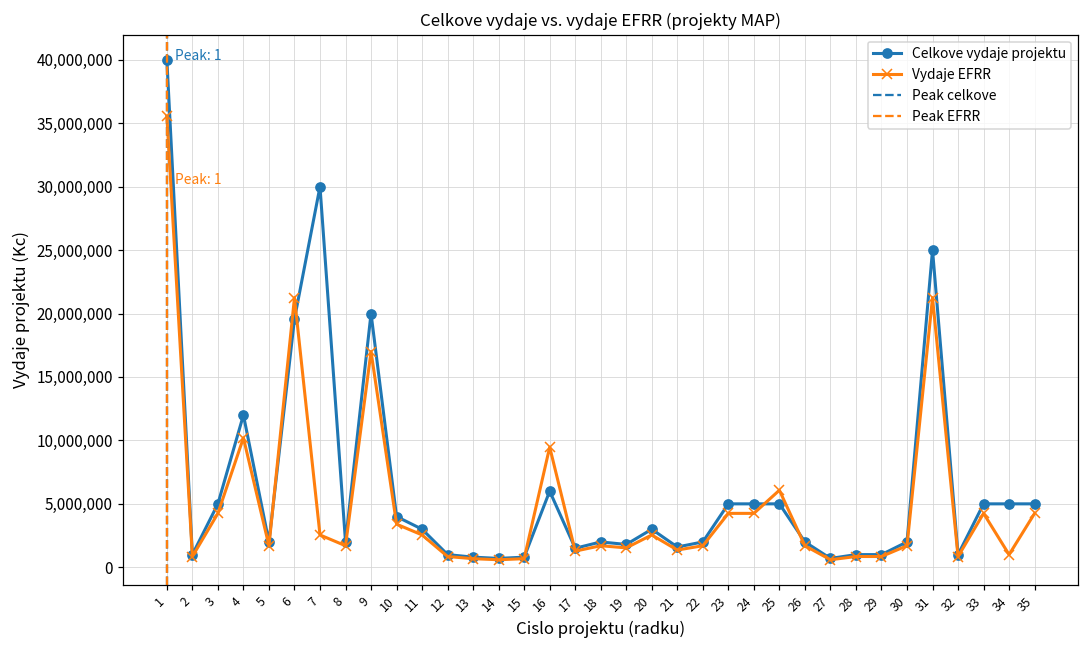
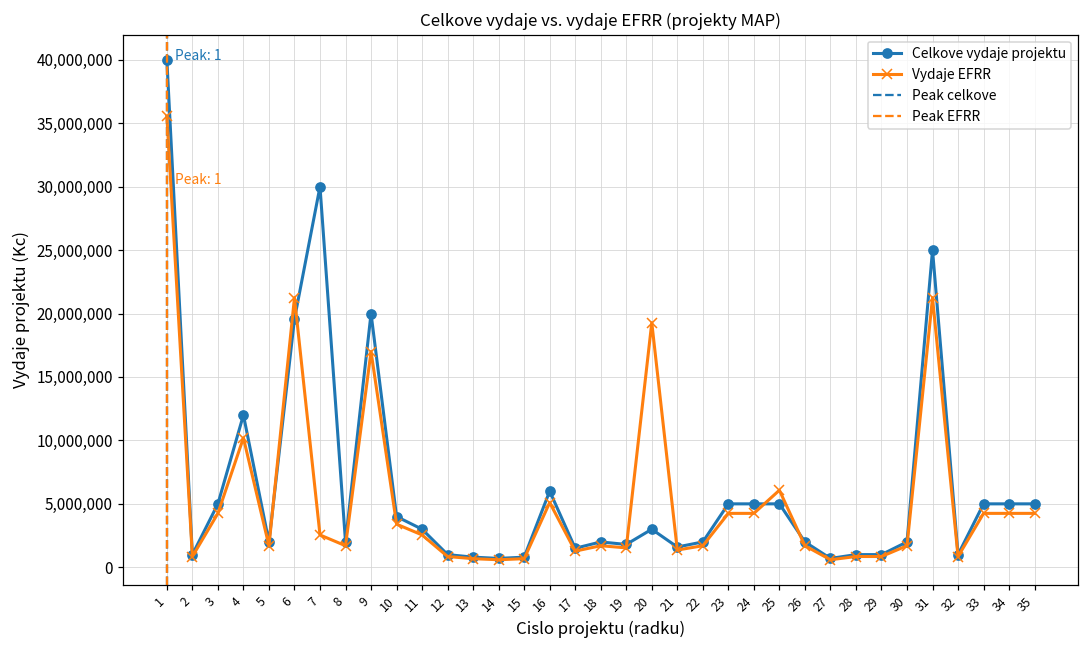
Vydaje EFRR, 16: 9,500,000 -> 5,100,000
Vydaje EFRR, 20: 2,600,000 -> 19,300,000
Vydaje EFRR, 34: 1,000,000 -> 4,300,000
